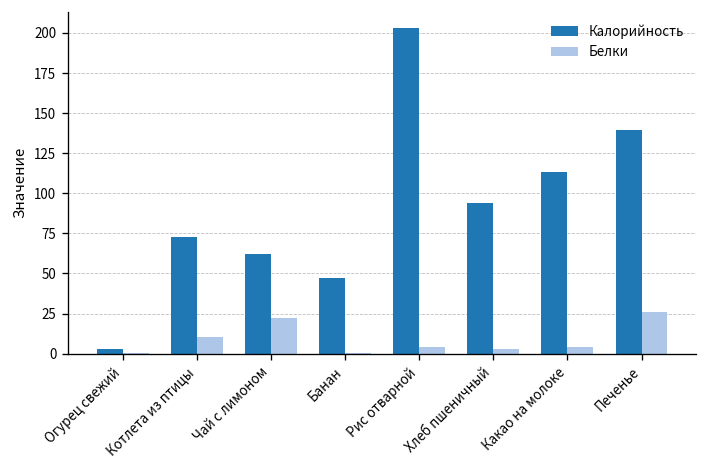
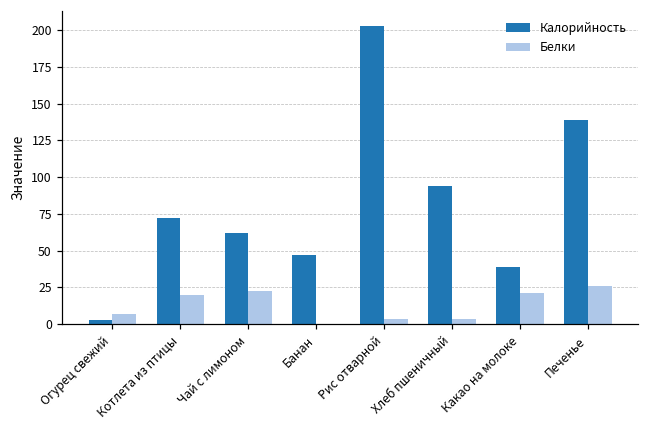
Белки, Огурец свежий: 0 -> 7
Белки, Котлета из птицы: 10 -> 20
Калорийность, Какао на молоке: 113 -> 39
Белки, Какао на молоке: 4 -> 21
